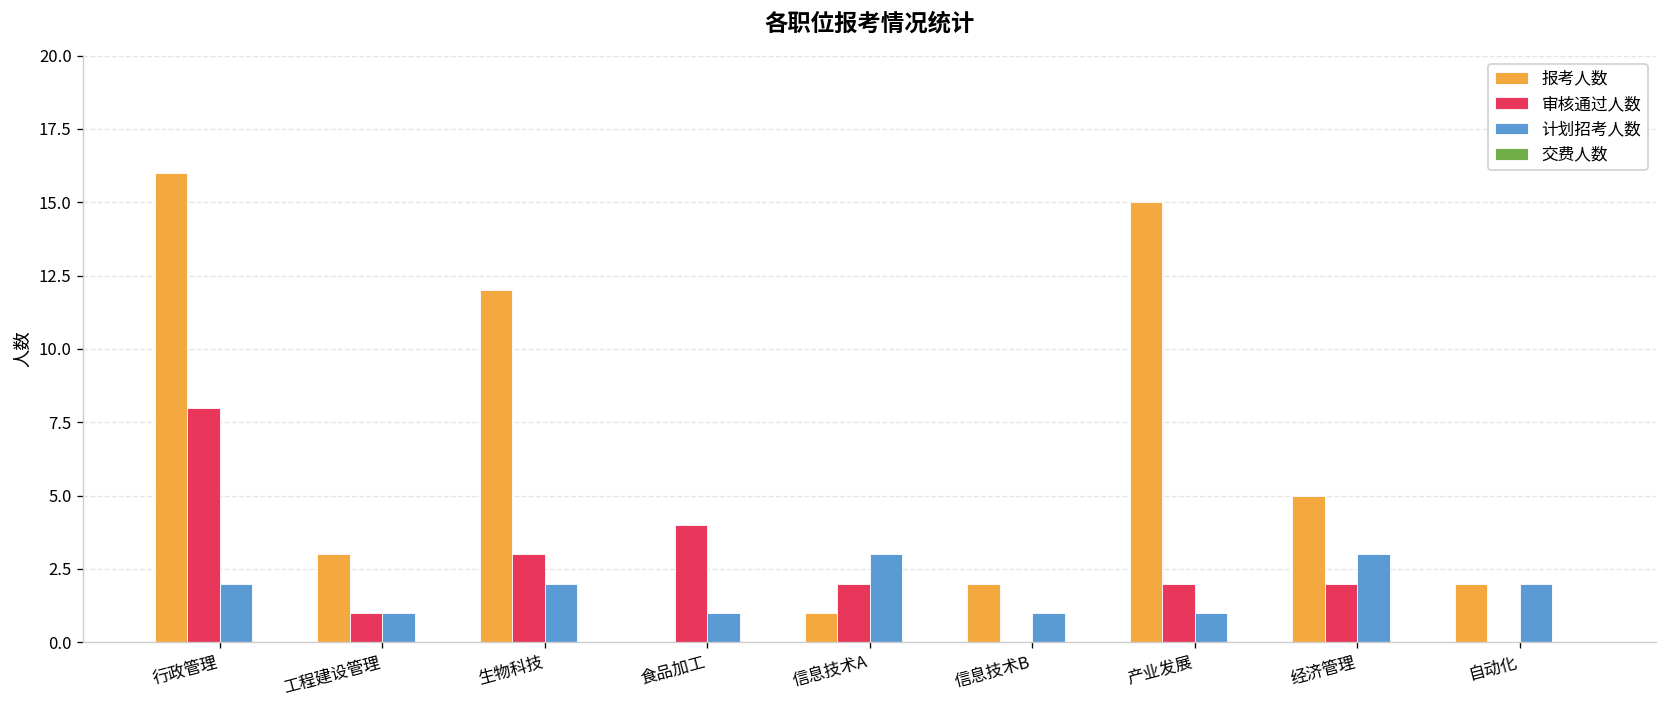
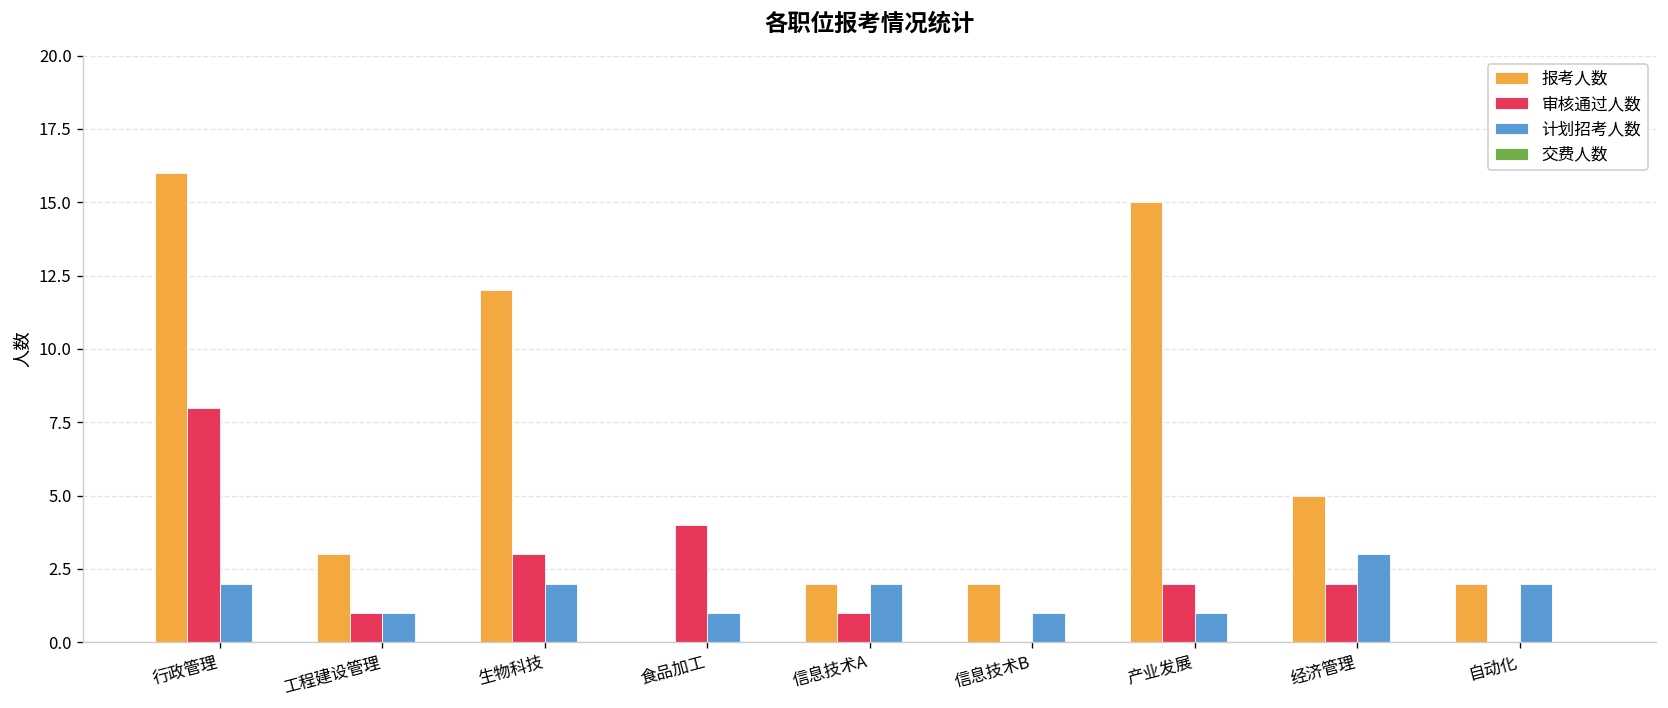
报考人数, 信息技术A: 1 -> 2
审核通过人数, 信息技术A: 2 -> 1
计划招考人数, 信息技术A: 3 -> 2
